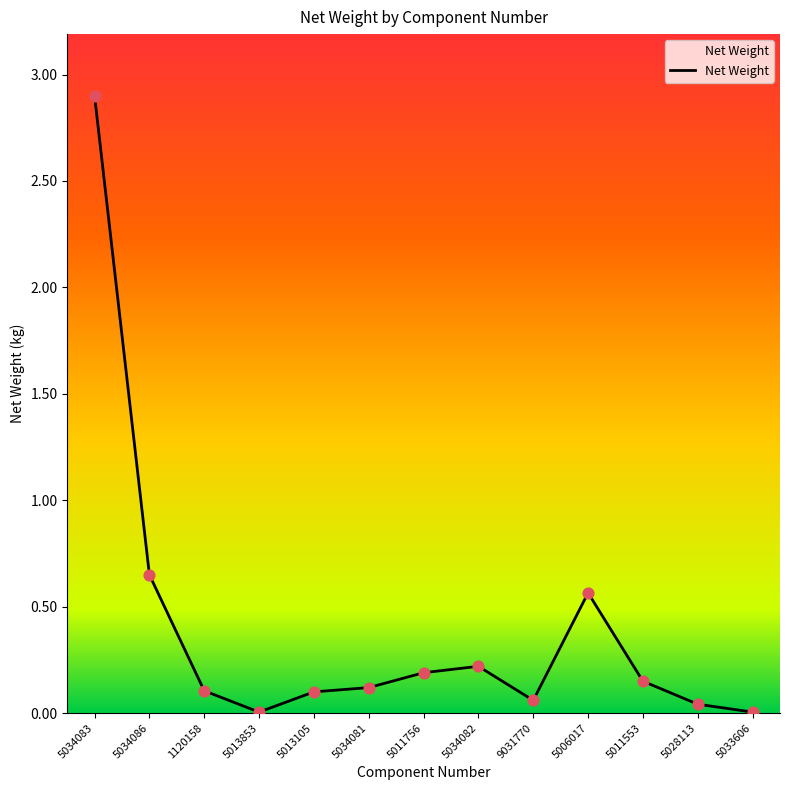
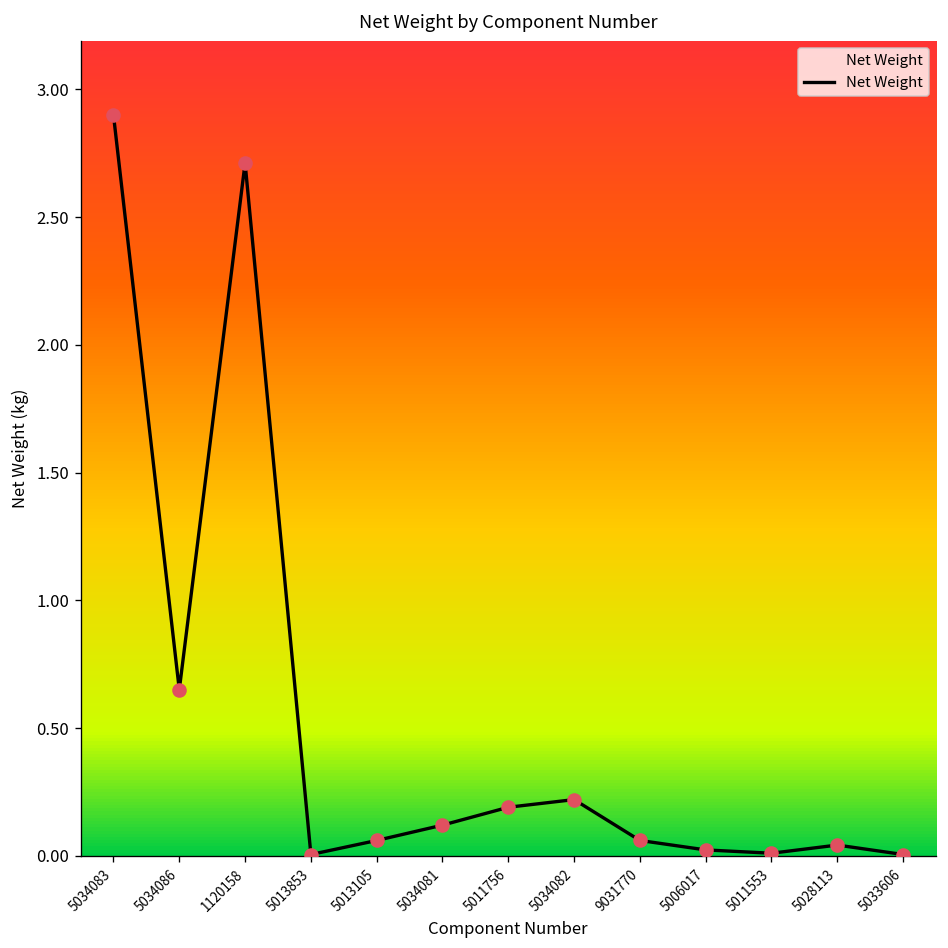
1120158: 0.11 -> 2.71
5013105: 0.10 -> 0.06
5006017: 0.57 -> 0.02
5011553: 0.15 -> 0.01
